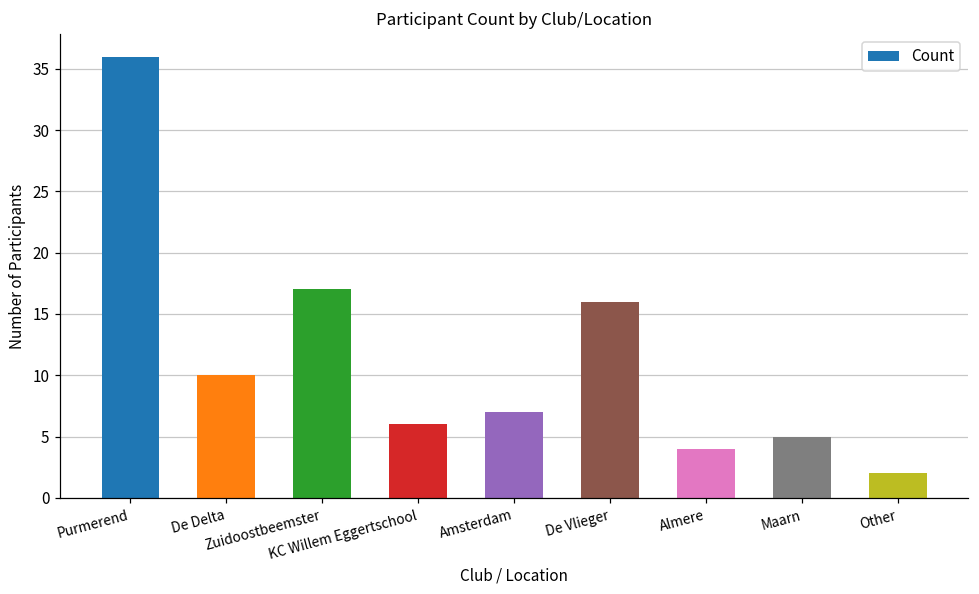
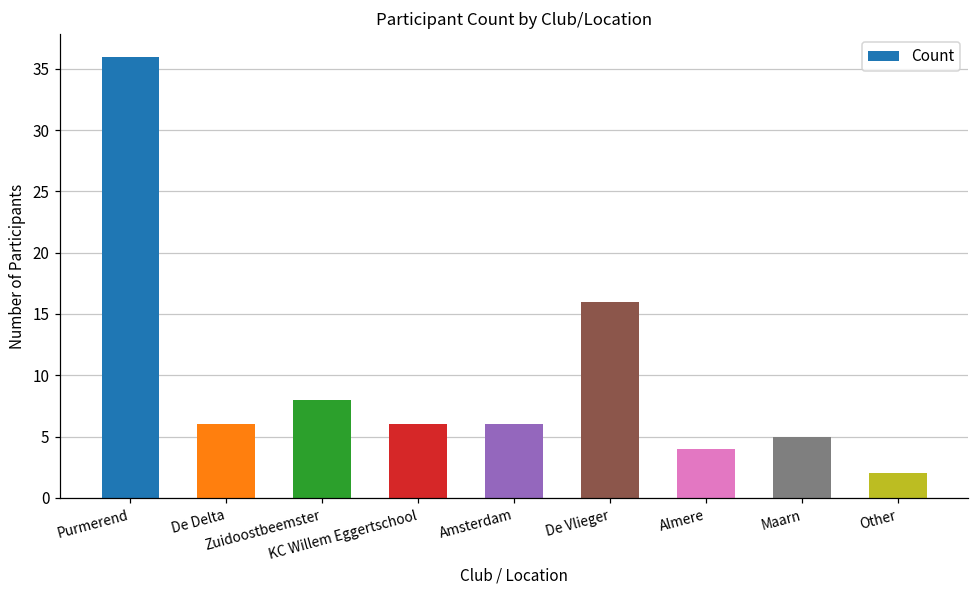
De Delta: 10 -> 6
Zuidoostbeemster: 17 -> 8
Amsterdam: 7 -> 6
